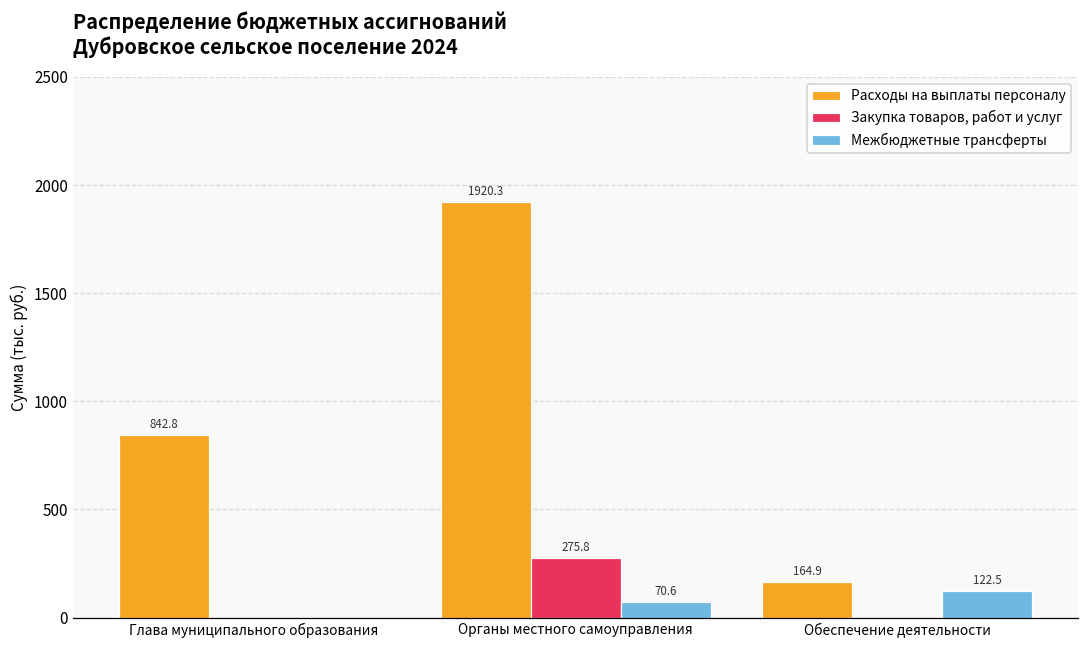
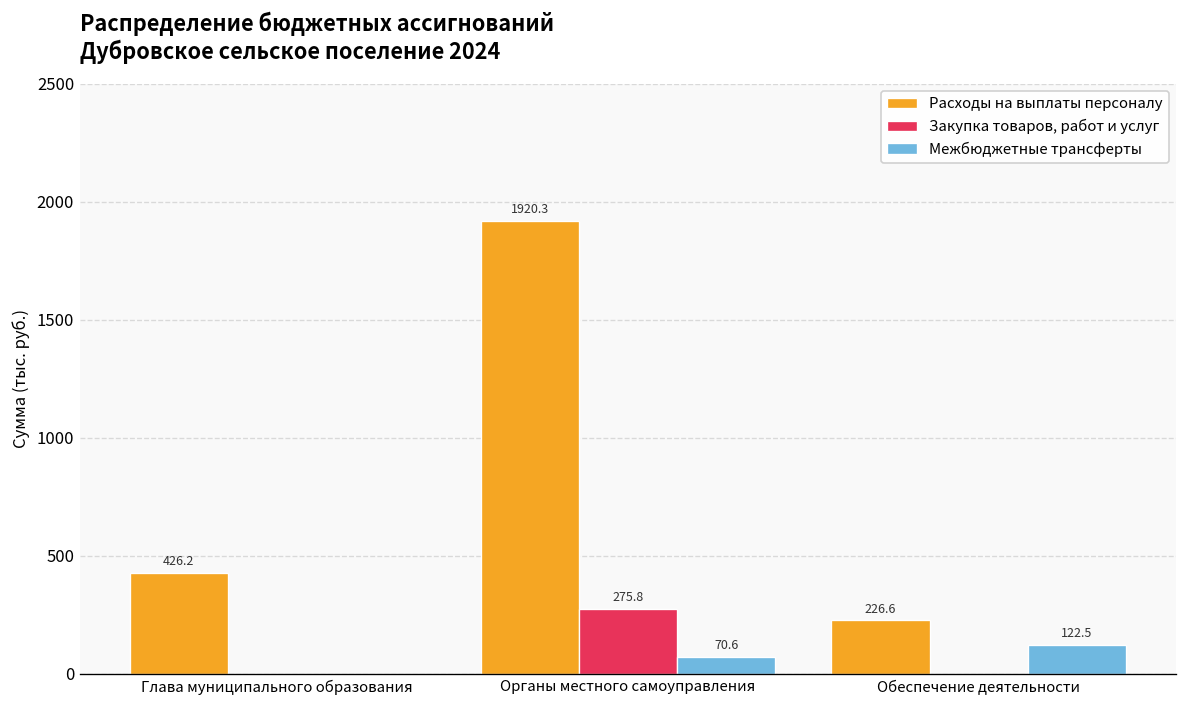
Расходы на выплаты персоналу, Глава муниципального образования: 842.8 -> 426.2
Расходы на выплаты персоналу, Обеспечение деятельности: 164.9 -> 226.6
